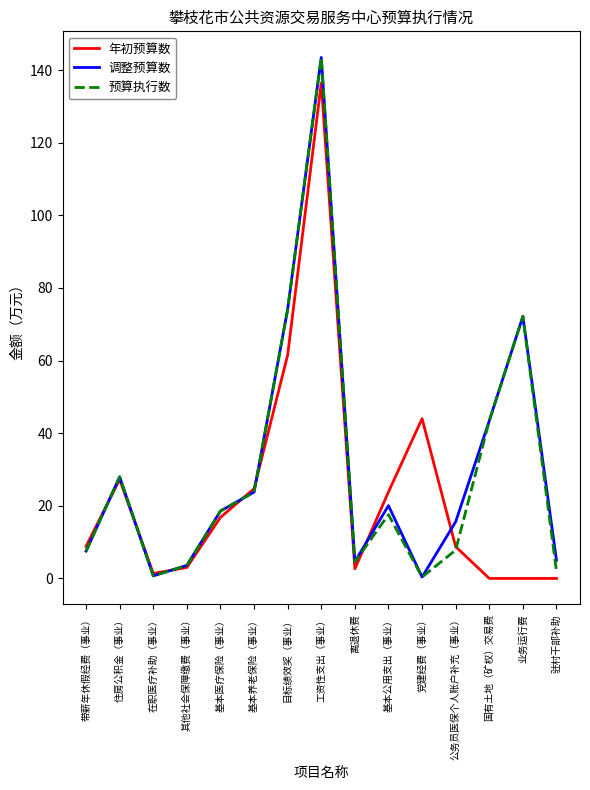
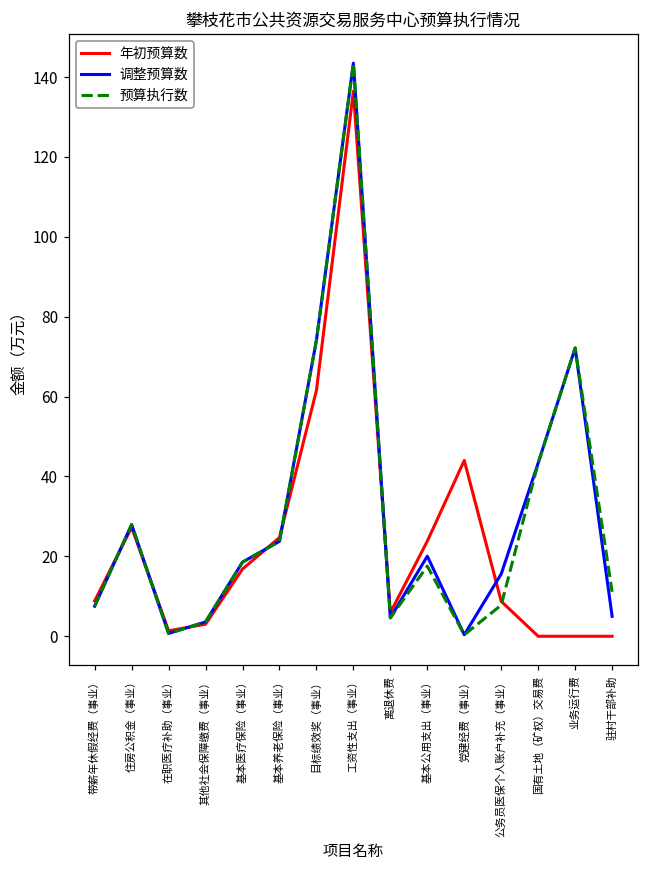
年初预算数, 离退休费: 3 -> 6
预算执行数, 驻村干部补助: 2 -> 11
